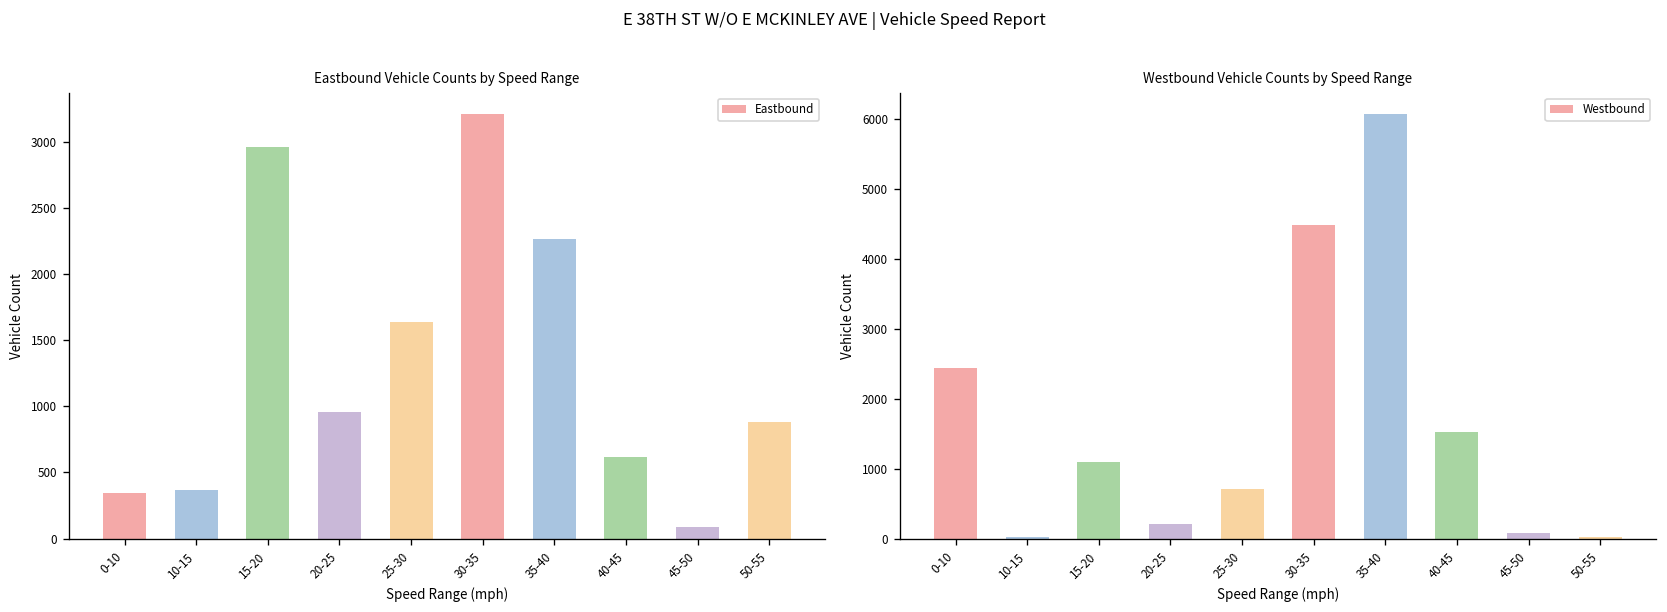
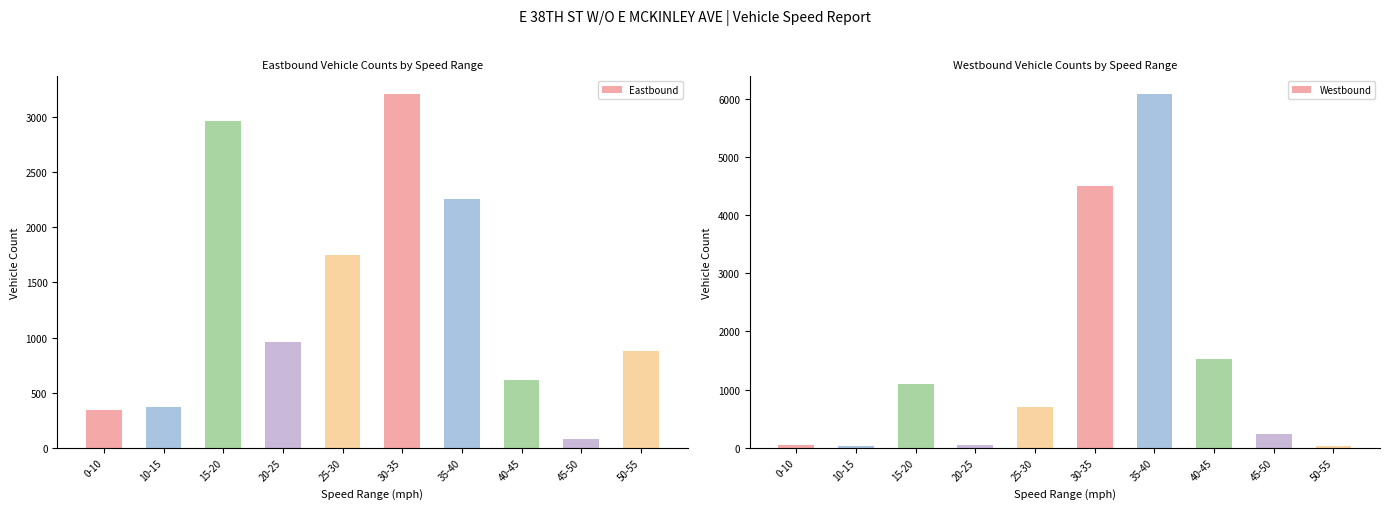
Eastbound Vehicle Counts by Speed Range, 25-30: 1630 -> 1750
Westbound Vehicle Counts by Speed Range, 0-10: 2400 -> 100
Westbound Vehicle Counts by Speed Range, 20-25: 200 -> 100
Westbound Vehicle Counts by Speed Range, 45-50: 100 -> 200
